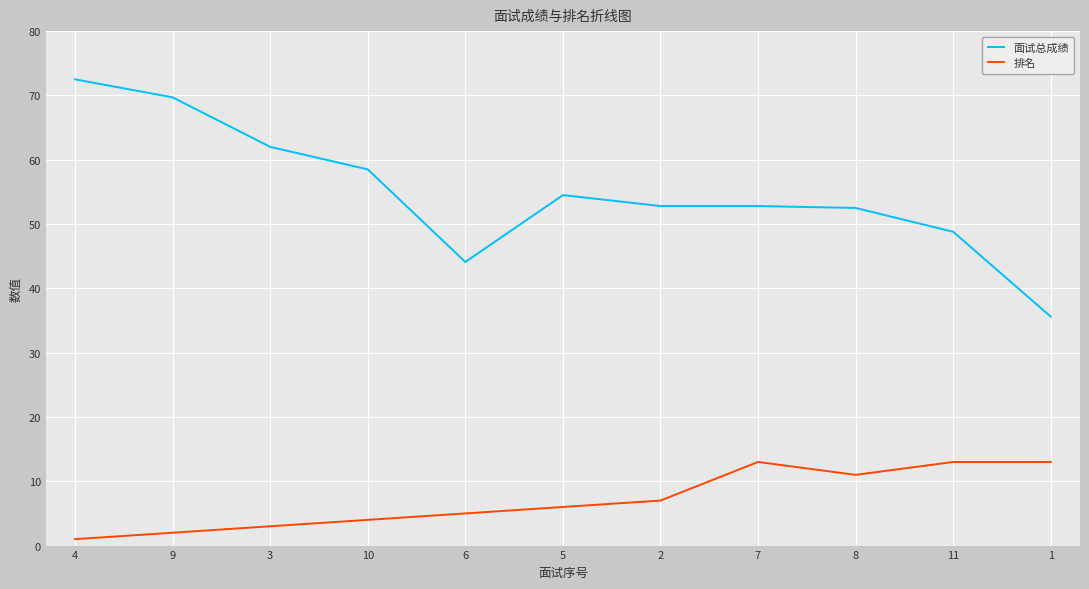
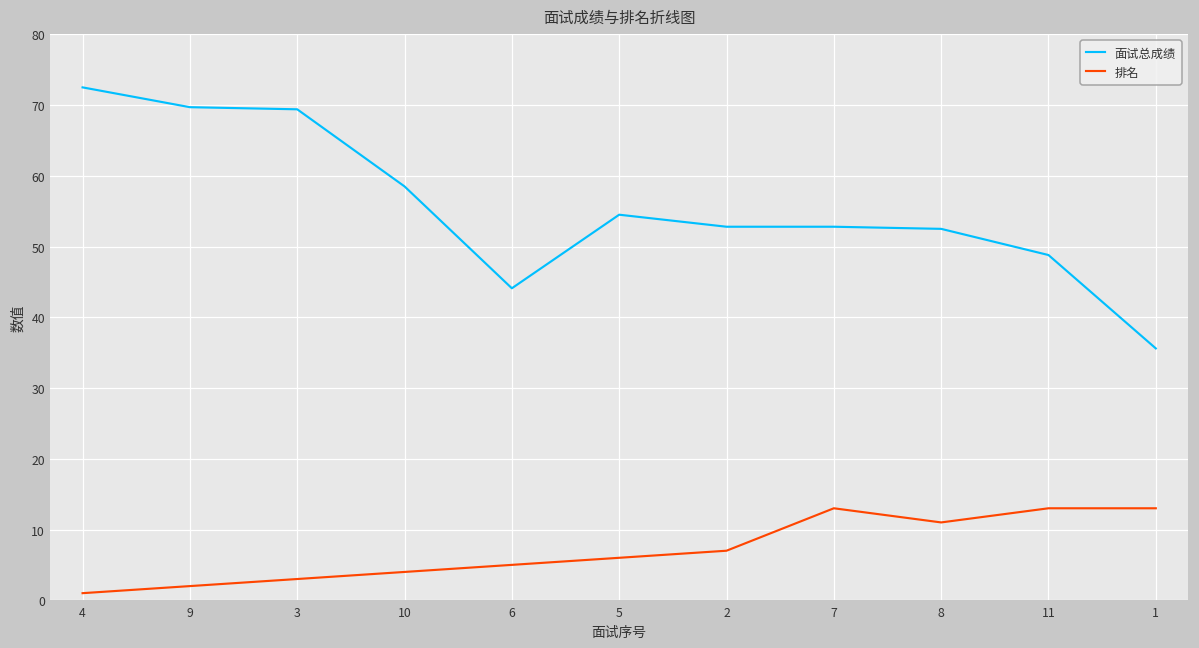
面试总成绩, 3: 62 -> 69
